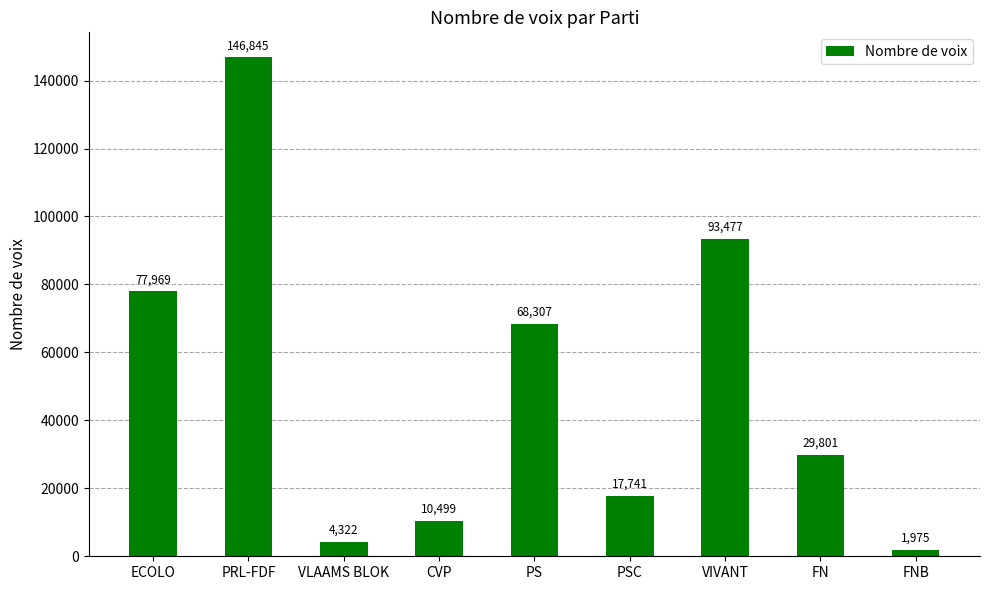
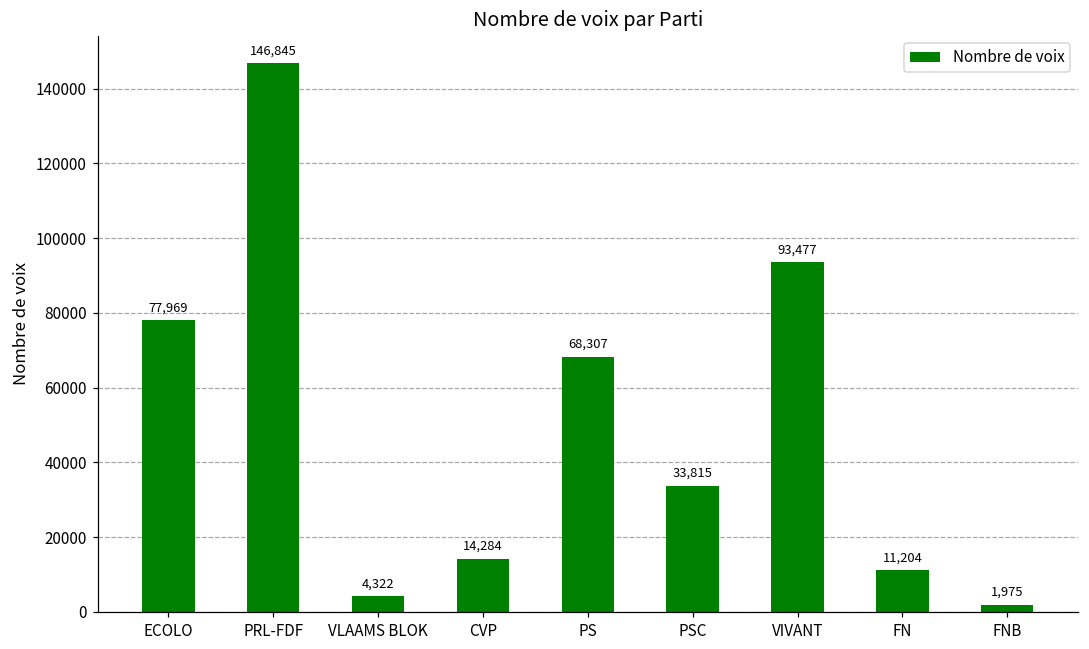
CVP: 10,499 -> 14,284
PSC: 17,741 -> 33,815
FN: 29,801 -> 11,204
